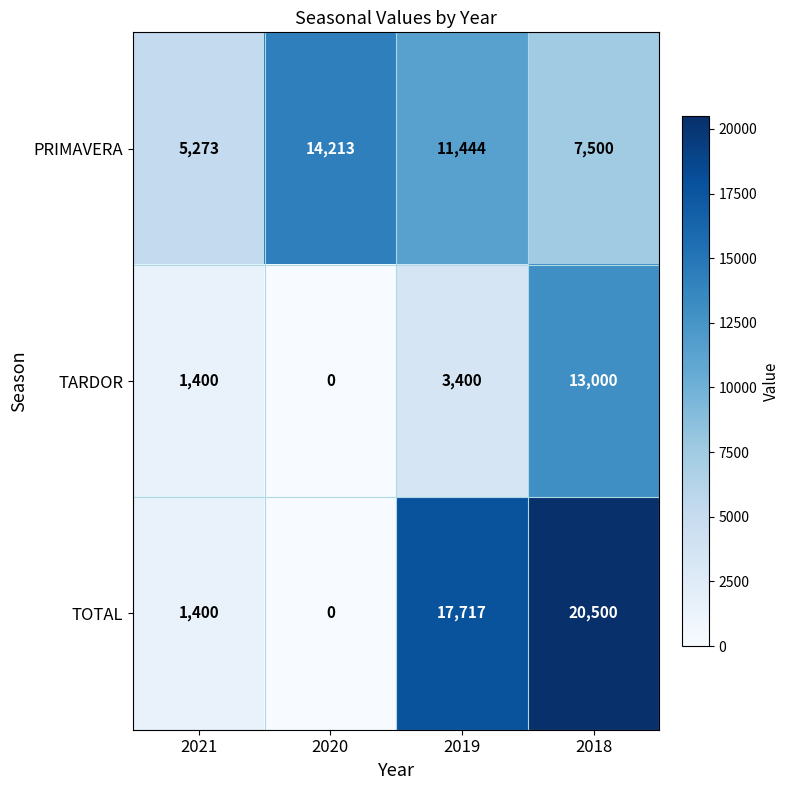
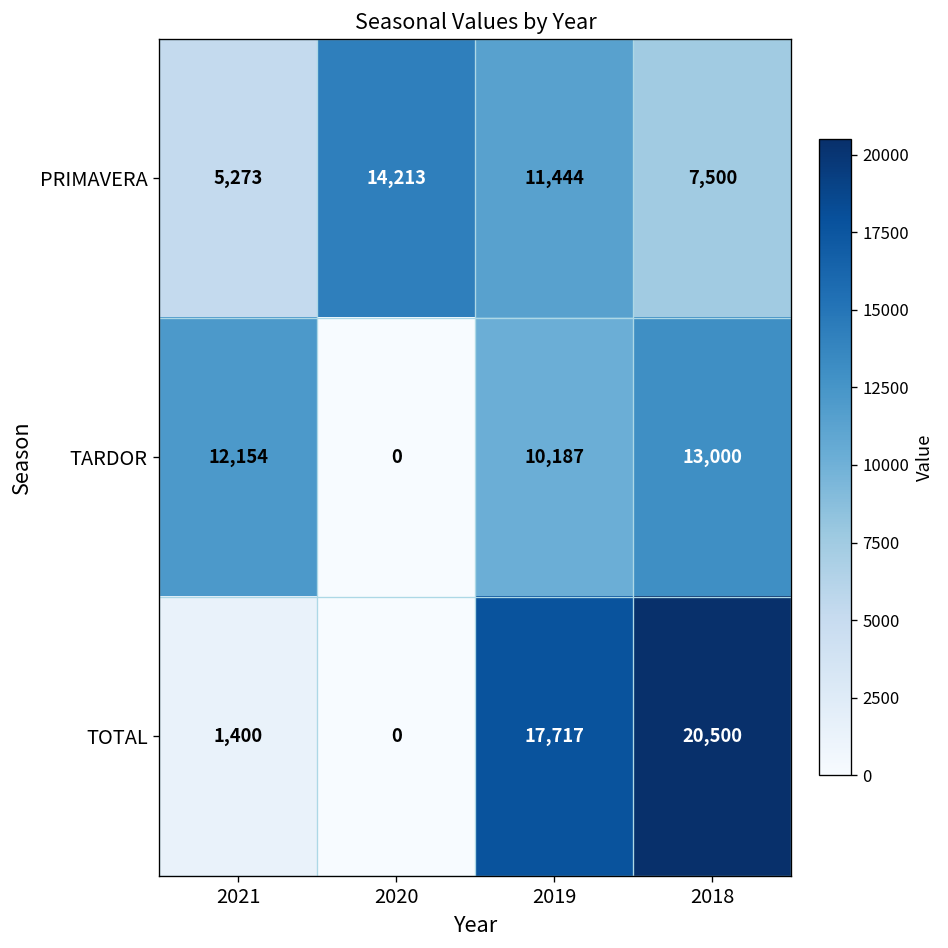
TARDOR, 2021: 1,400 -> 12,154
TARDOR, 2019: 3,400 -> 10,187
